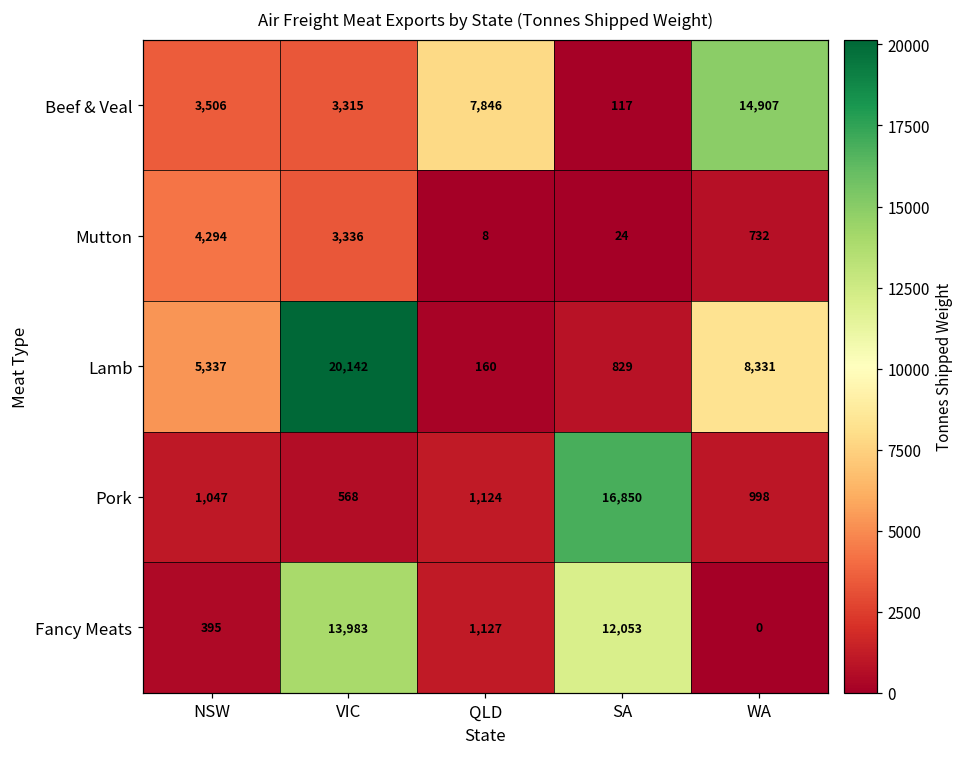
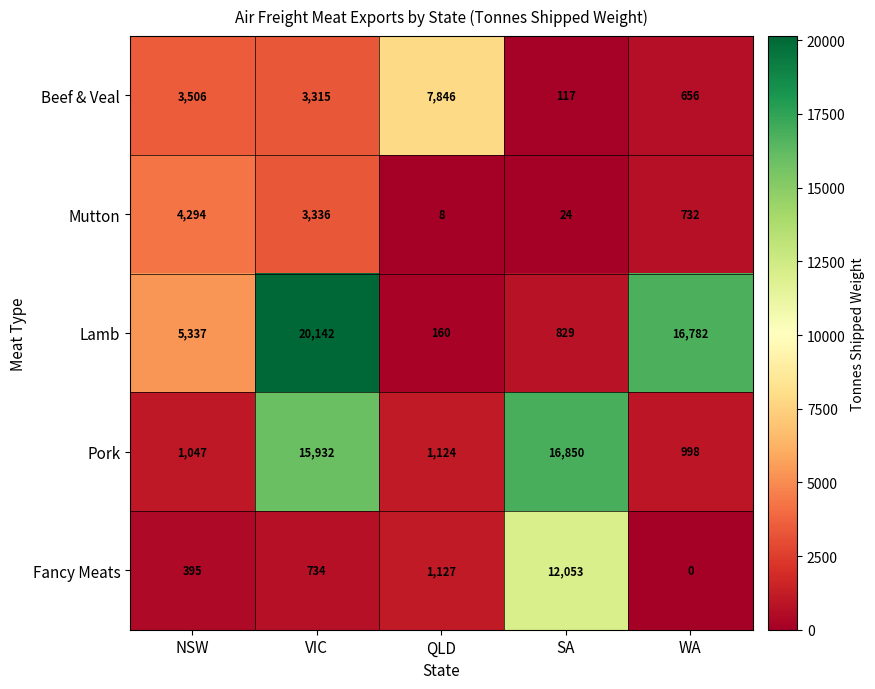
Beef & Veal, WA: 14,907 -> 656
Lamb, WA: 8,331 -> 16,782
Pork, VIC: 568 -> 15,932
Fancy Meats, VIC: 13,983 -> 734
